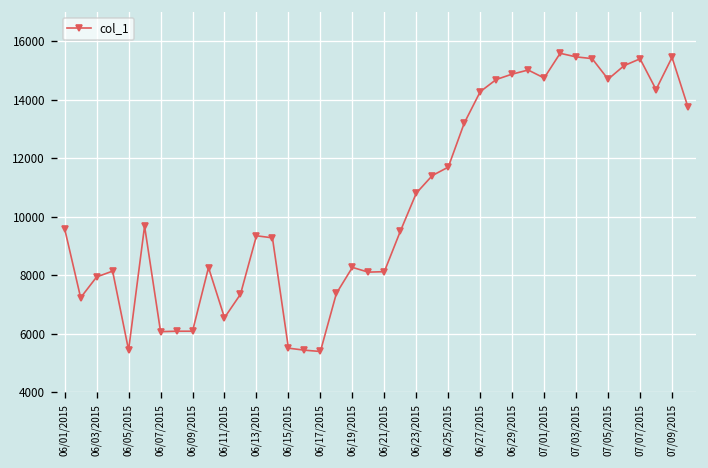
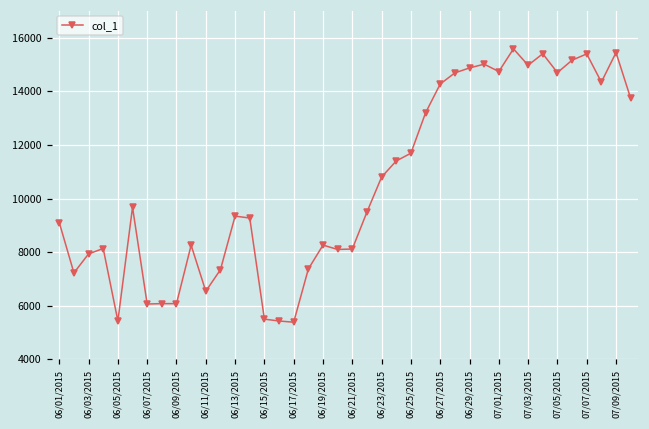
06/01/2015: 9600 -> 9100
07/03/2015: 15500 -> 15000
